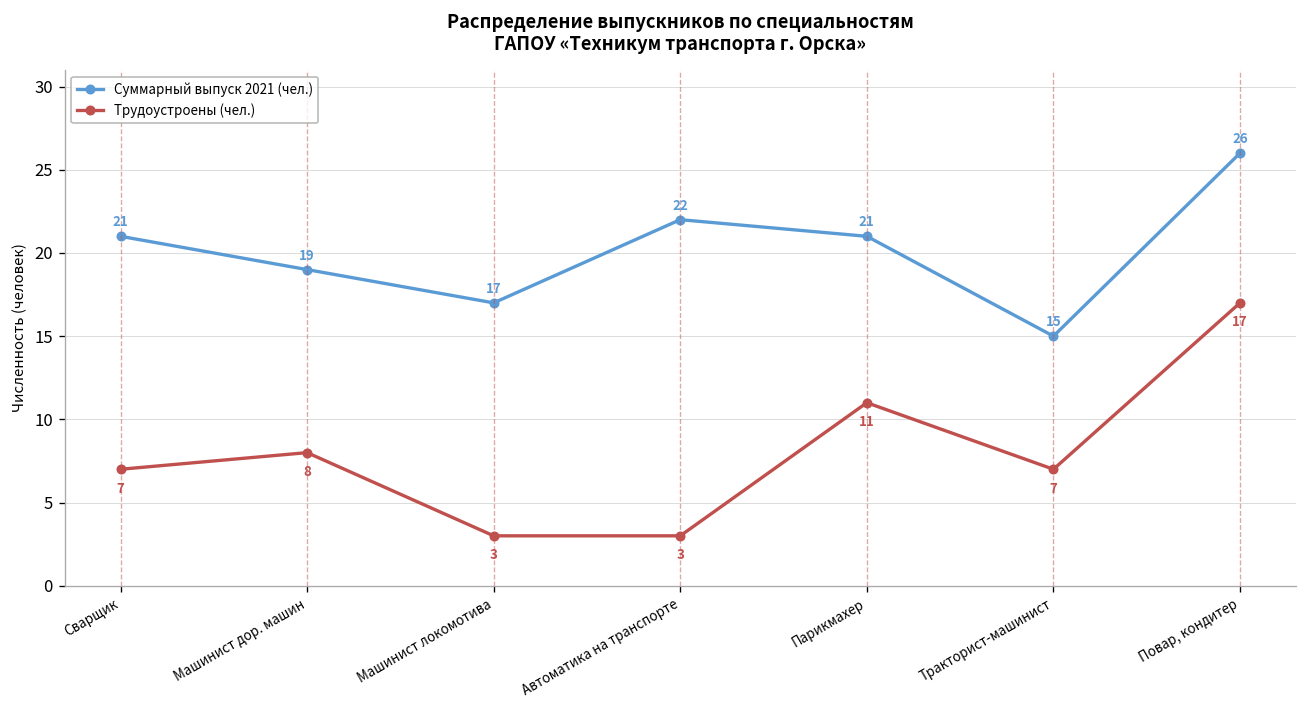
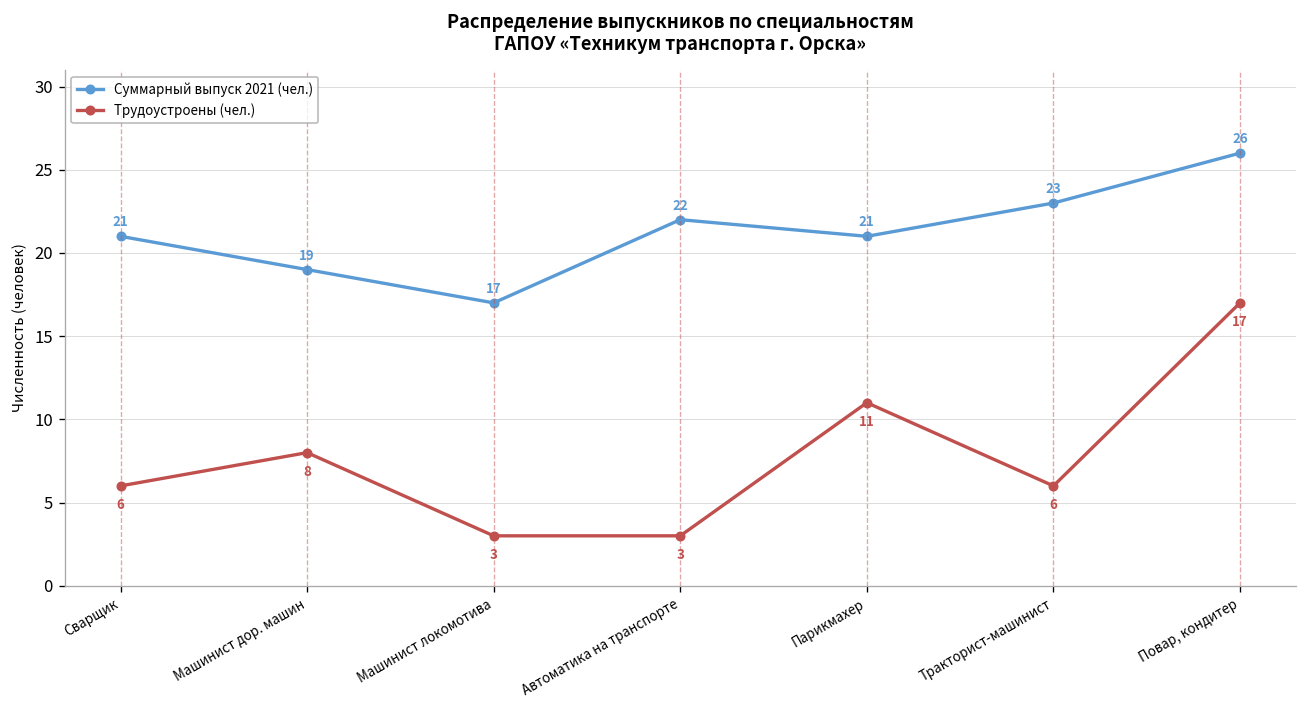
Трудоустроены (чел.), Сварщик: 7 -> 6
Суммарный выпуск 2021 (чел.), Тракторист-машинист: 15 -> 23
Трудоустроены (чел.), Тракторист-машинист: 7 -> 6
